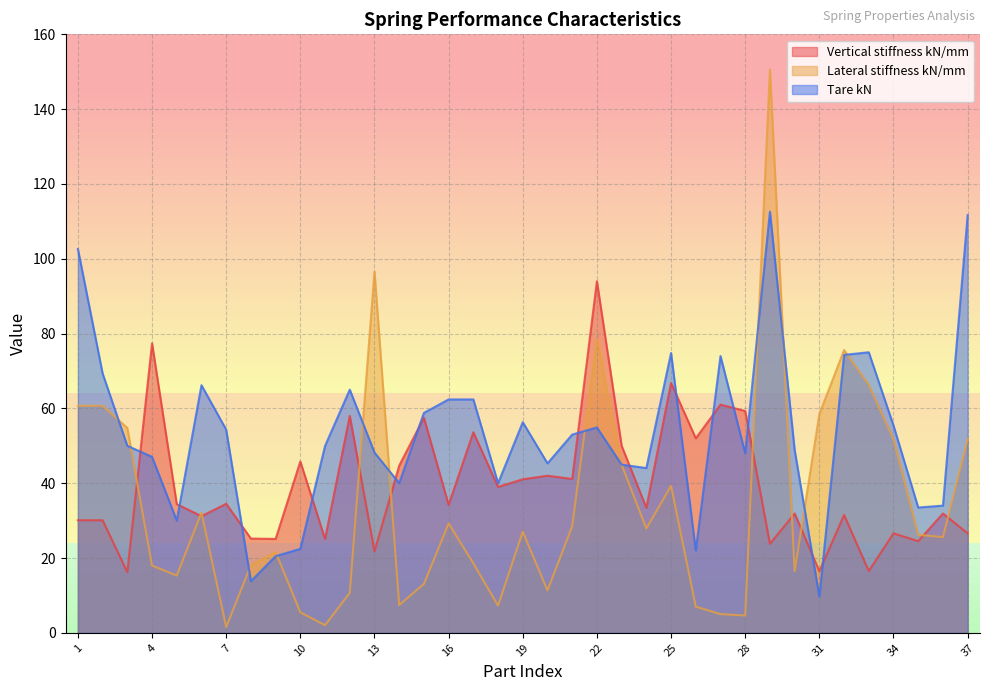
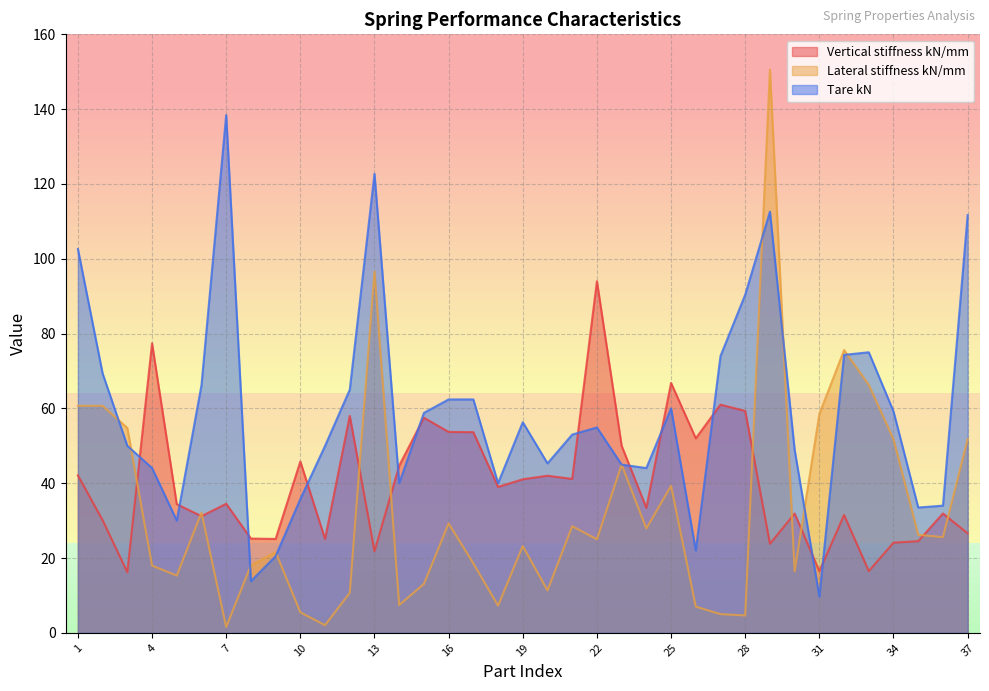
Vertical stiffness kN/mm, 1: 30 -> 42
Tare kN, 4: 47 -> 44
Tare kN, 7: 54 -> 138
Tare kN, 10: 22 -> 36
Tare kN, 13: 48 -> 123
Vertical stiffness kN/mm, 16: 34 -> 54
Lateral stiffness kN/mm, 19: 27 -> 23
Lateral stiffness kN/mm, 22: 79 -> 25
Tare kN, 25: 75 -> 60
Tare kN, 28: 48 -> 90
Vertical stiffness kN/mm, 34: 27 -> 24
Tare kN, 34: 55 -> 59
